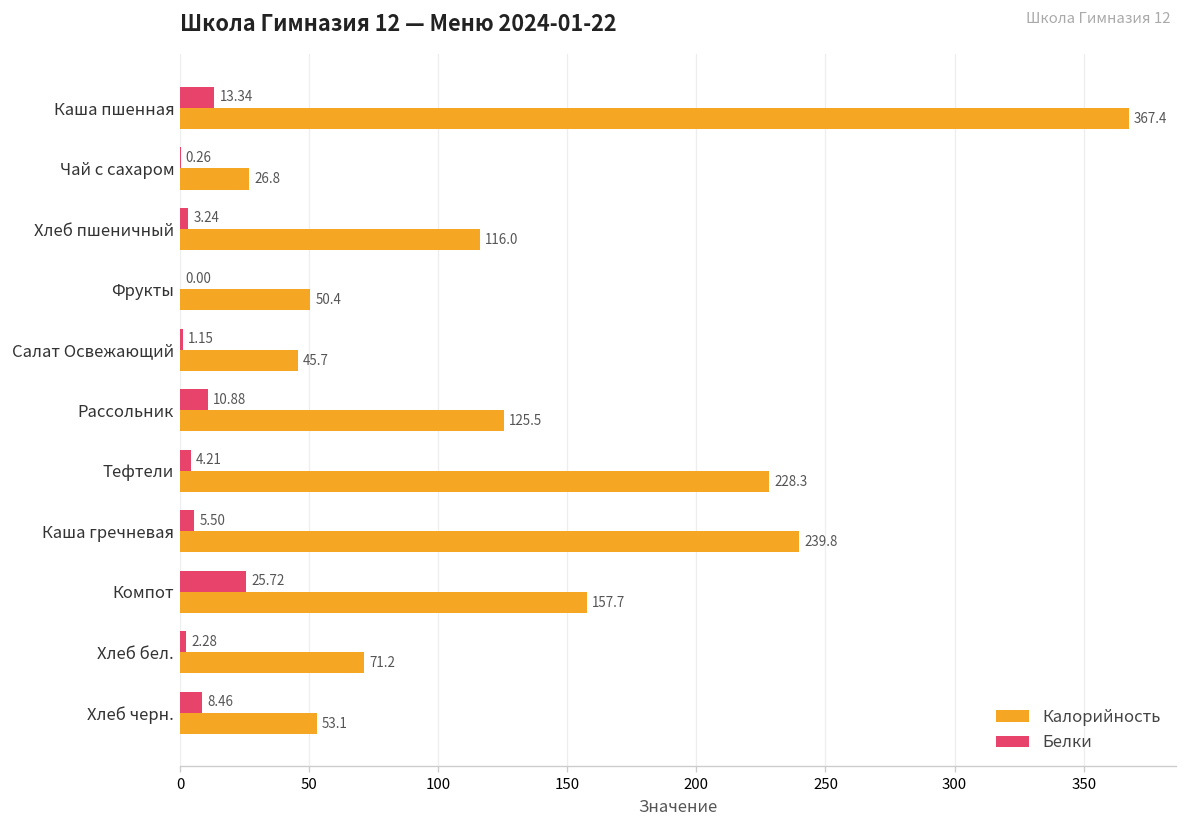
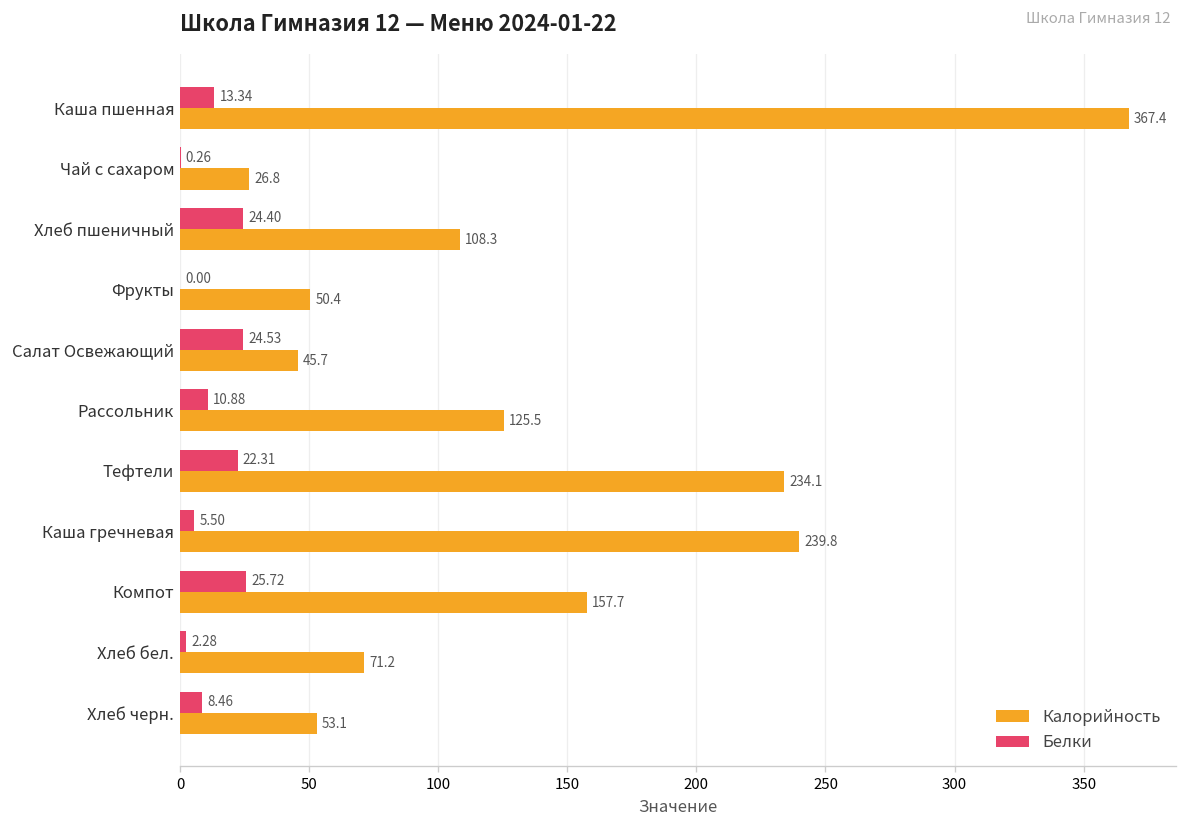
Белки, Хлеб пшеничный: 3.24 -> 24.40
Калорийность, Хлеб пшеничный: 116.0 -> 108.3
Белки, Салат Освежающий: 1.15 -> 24.53
Белки, Тефтели: 4.21 -> 22.31
Калорийность, Тефтели: 228.3 -> 234.1
